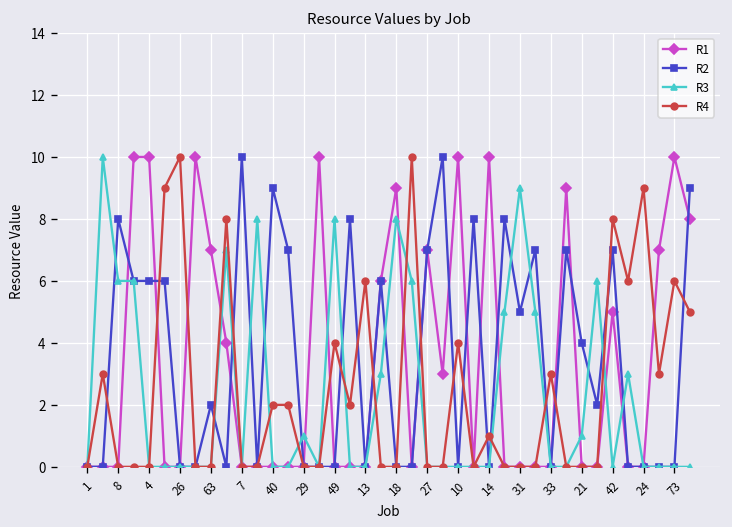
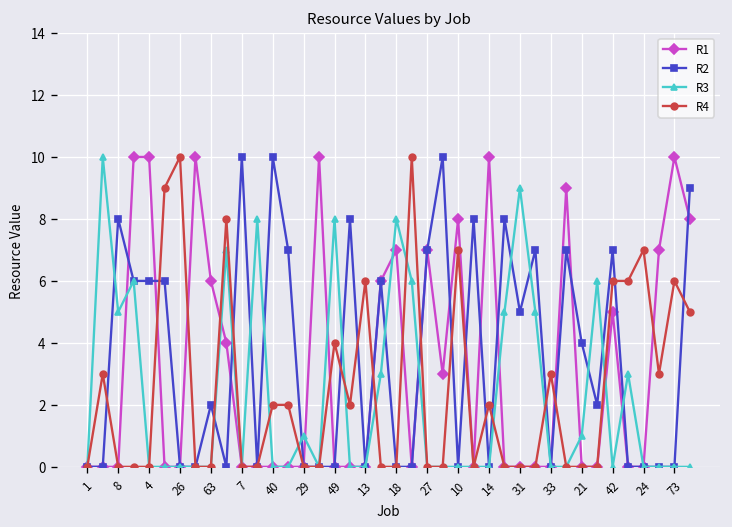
R3, 8: 6 -> 5
R1, 63: 7 -> 6
R2, 40: 9 -> 10
R1, 18: 9 -> 7
R1, 10: 10 -> 8
R4, 10: 4 -> 7
R4, 14: 1 -> 2
R4, 42: 8 -> 6
R4, 24: 9 -> 7
